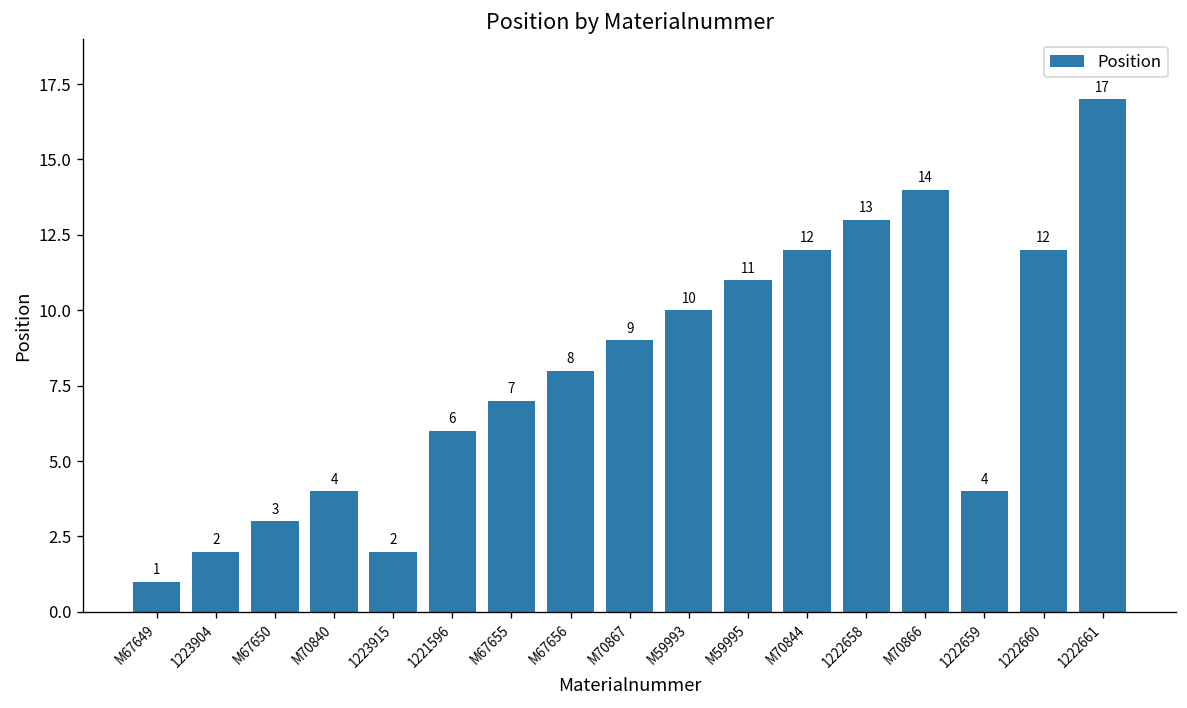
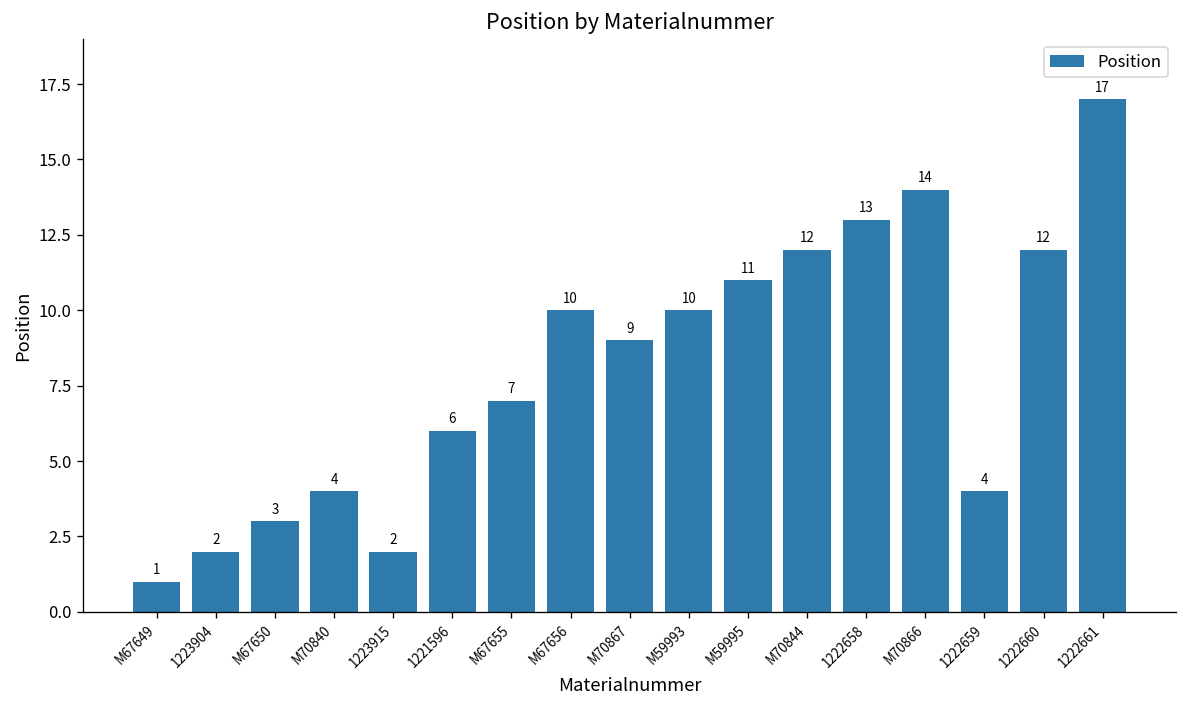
M67656: 8 -> 10
